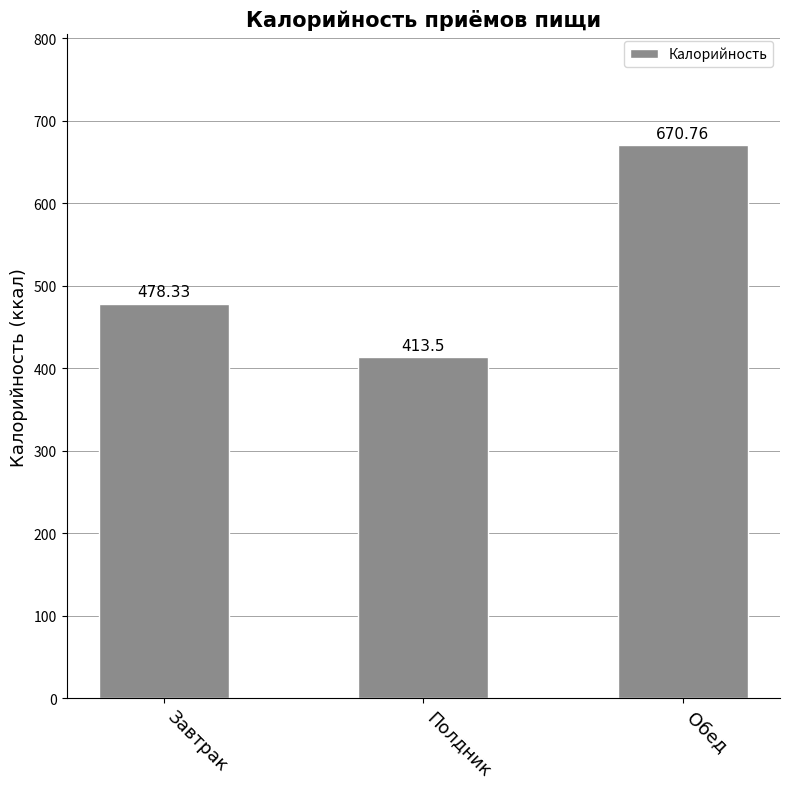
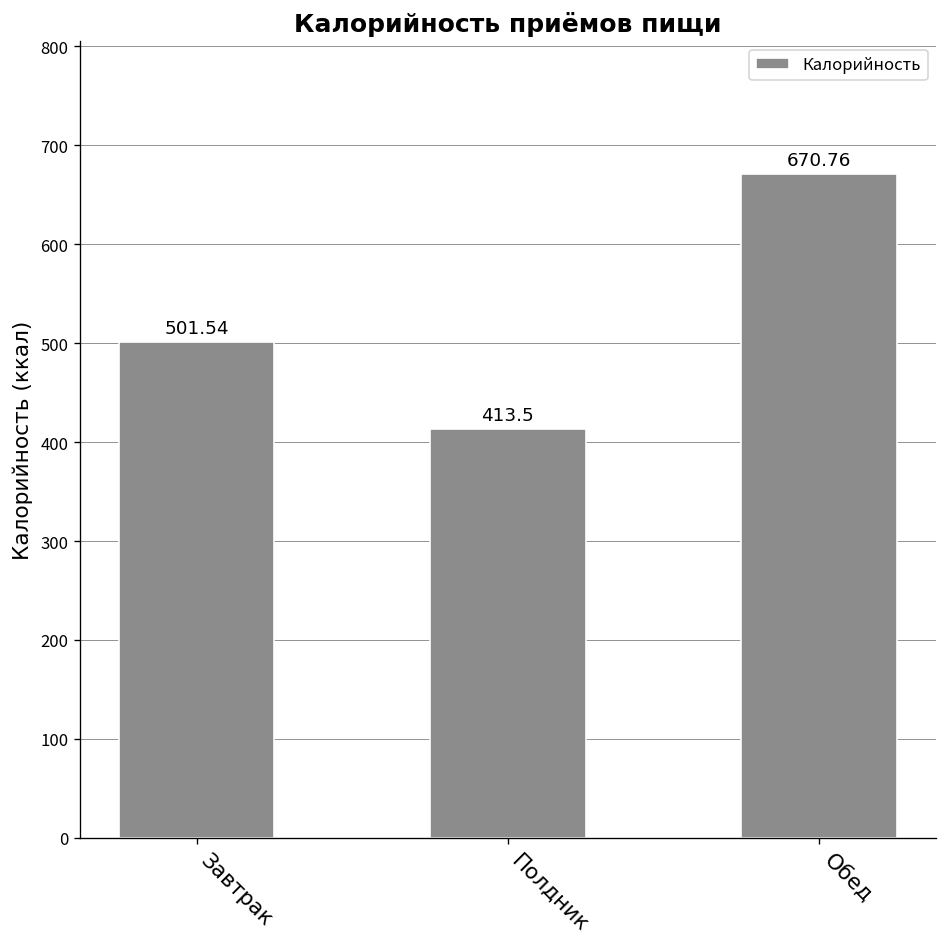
Завтрак: 478.33 -> 501.54
